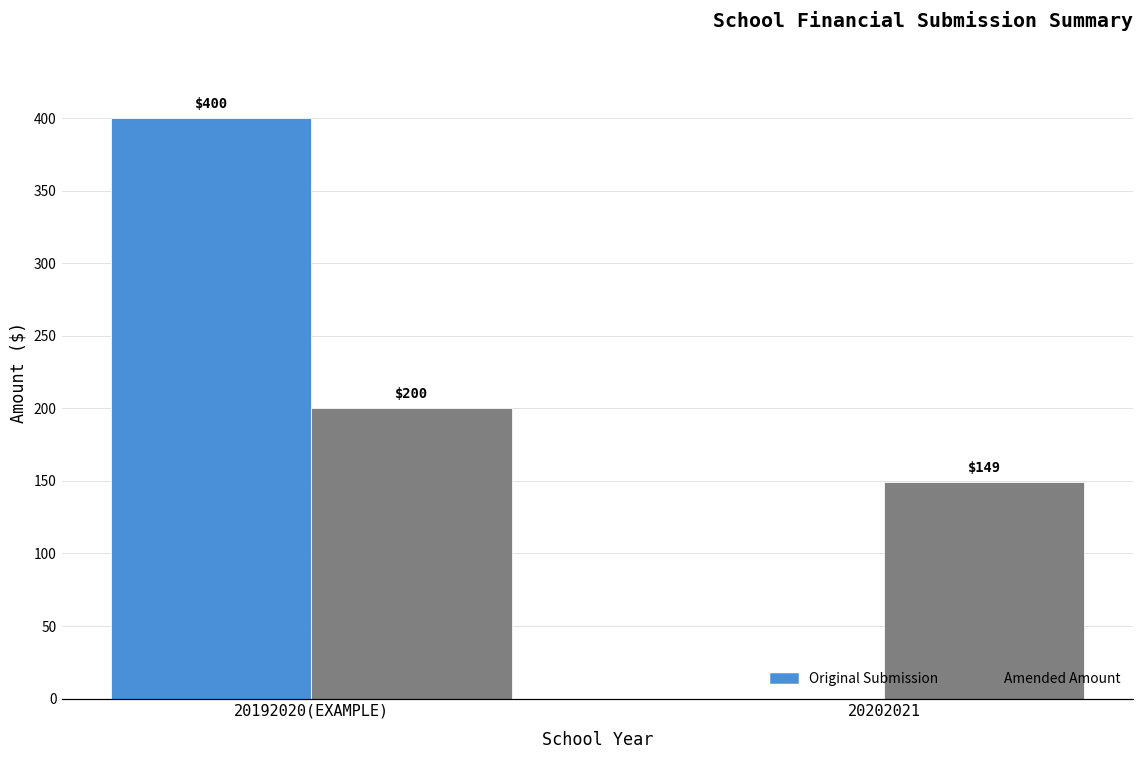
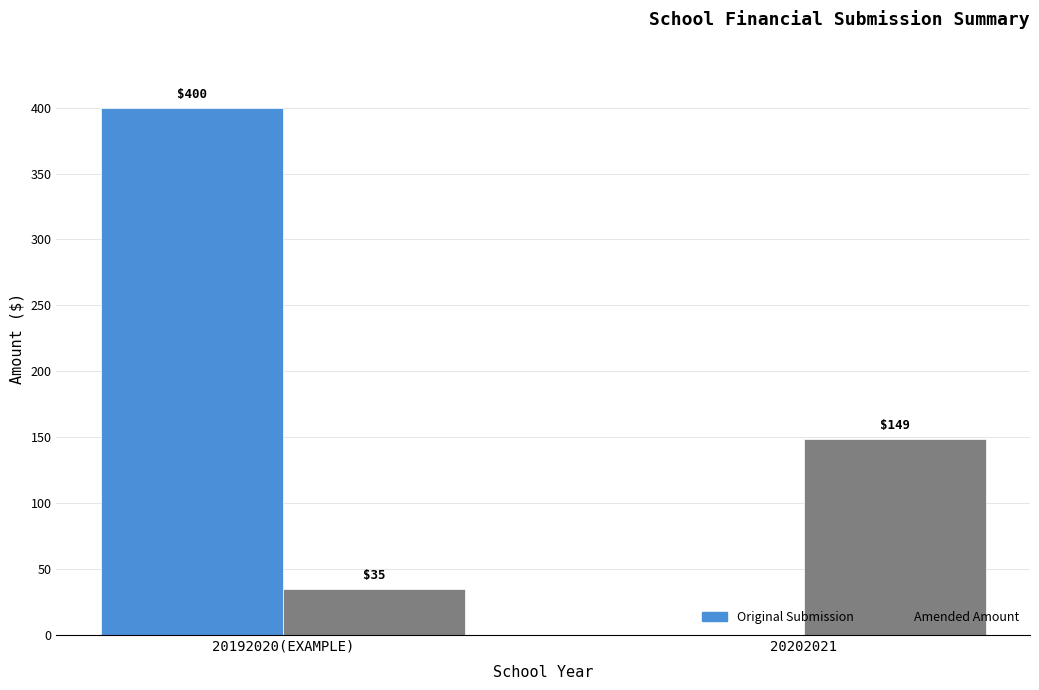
Amended Amount, 20192020(EXAMPLE): $200 -> $35
